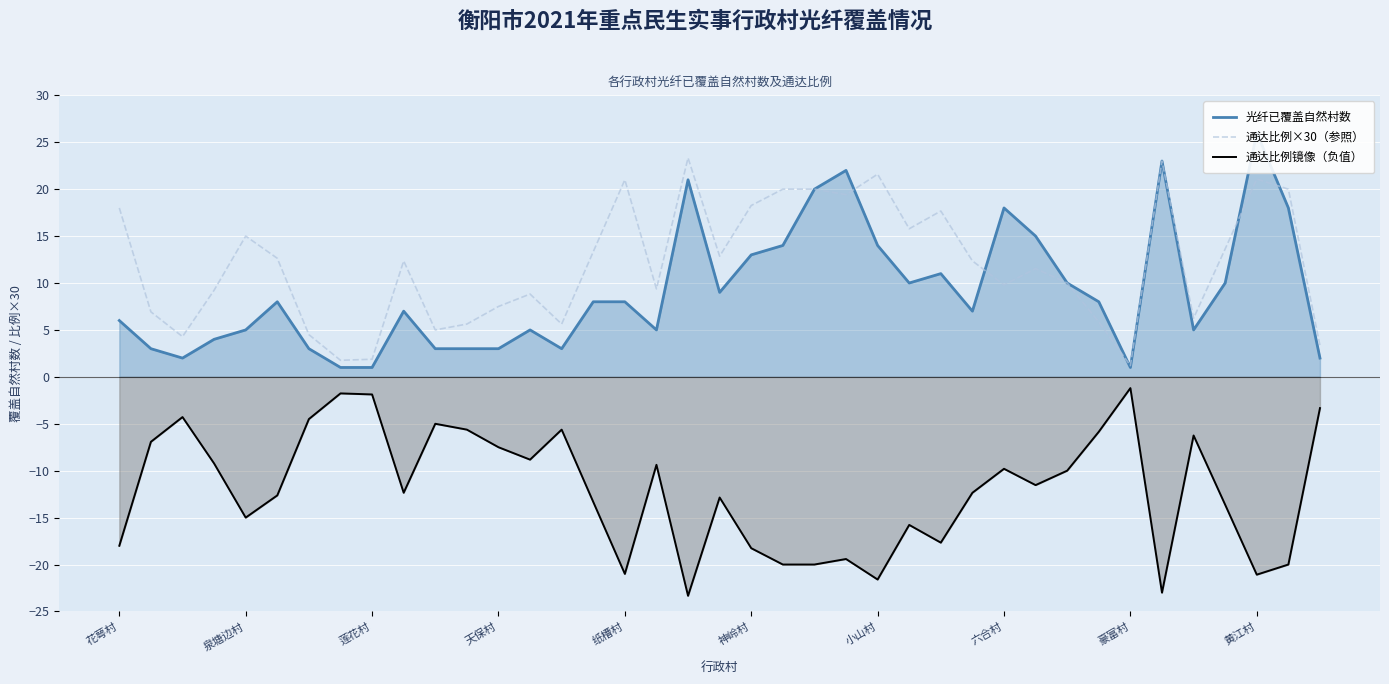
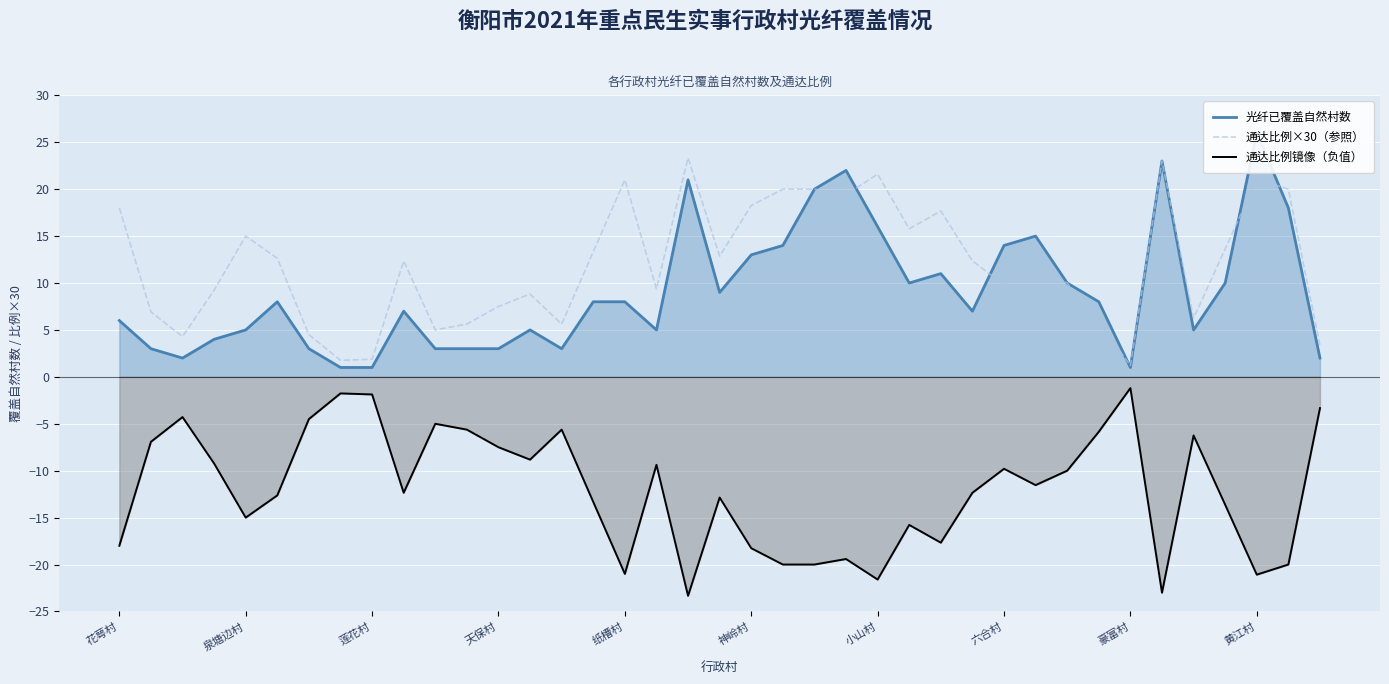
光纤已覆盖自然村数, 小山村: 14 -> 16
光纤已覆盖自然村数, 六合村: 18 -> 14
